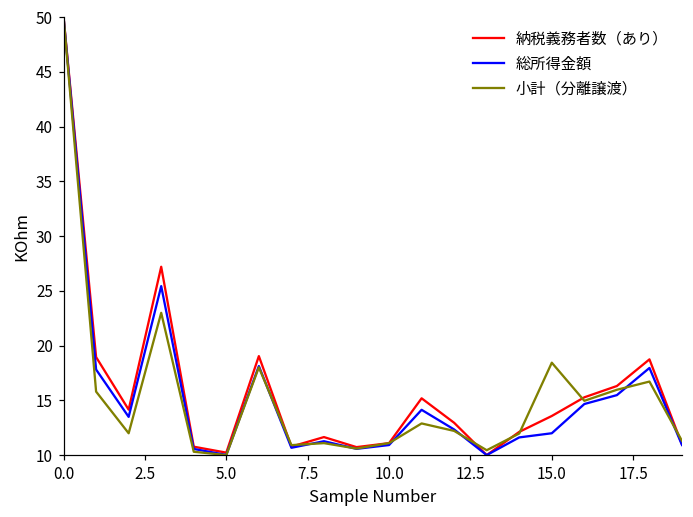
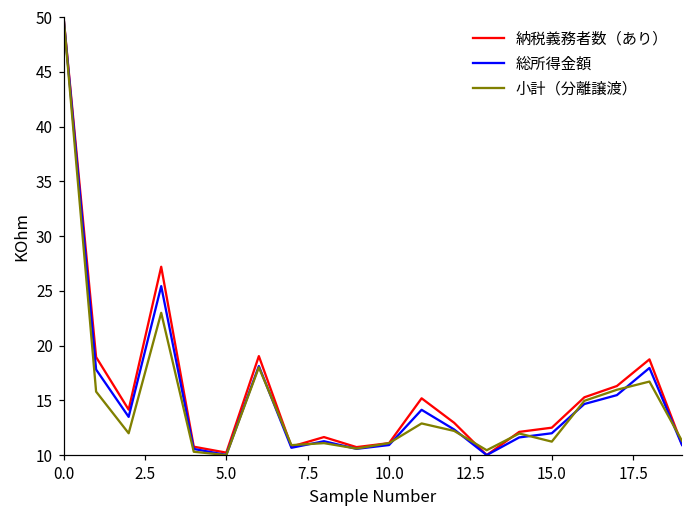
納税義務者数（あり）, 15.0: 14 -> 13
小計（分離譲渡）, 15.0: 18 -> 11
